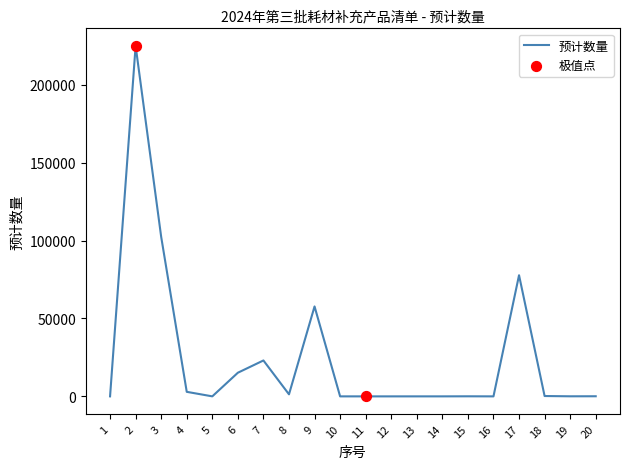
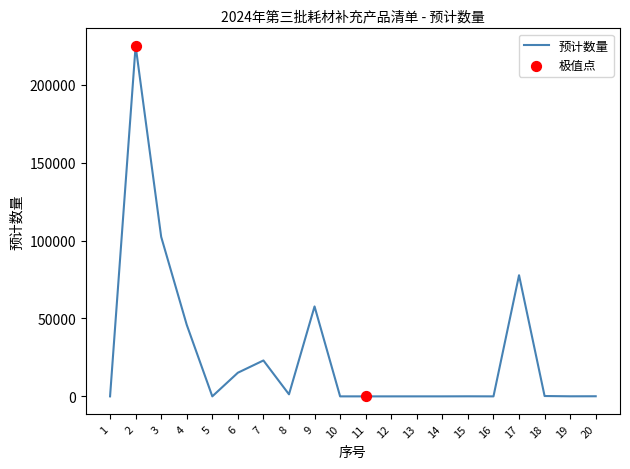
预计数量, 4: 3000 -> 46000
